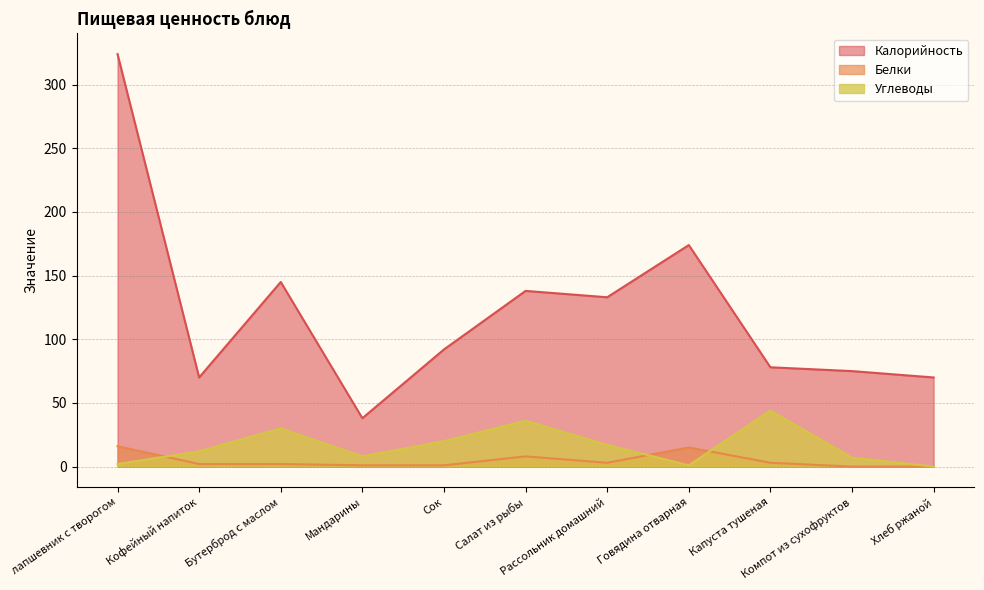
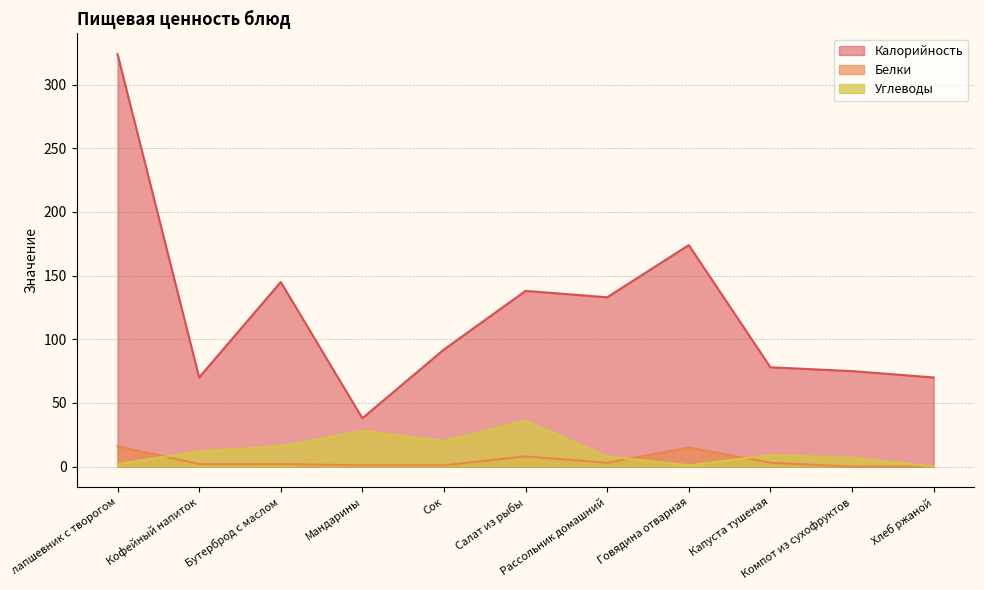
Углеводы, Бутерброд с маслом: 30 -> 16
Углеводы, Мандарины: 8 -> 28
Углеводы, Рассольник домашний: 17 -> 8
Углеводы, Капуста тушеная: 44 -> 9
